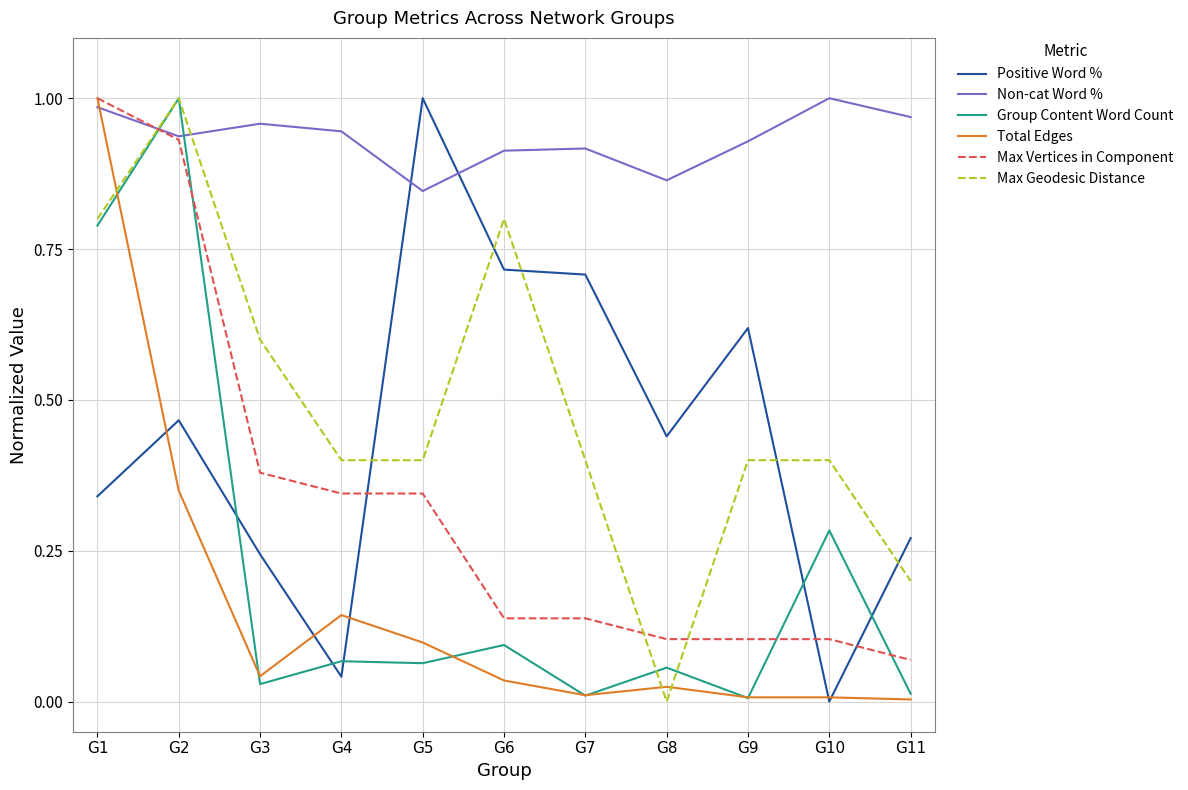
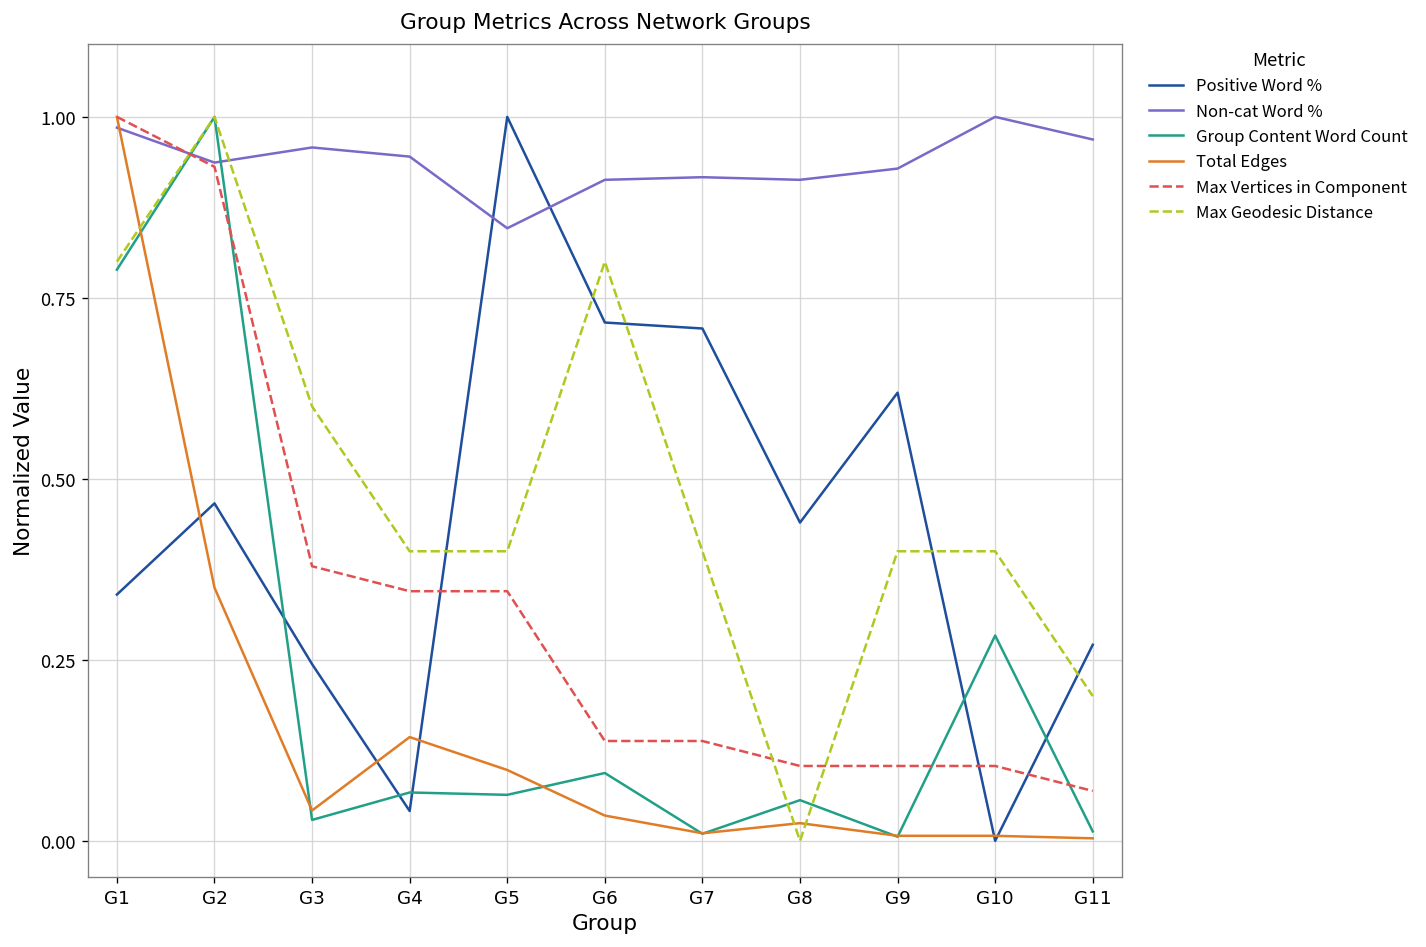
Non-cat Word %, G8: 0.86 -> 0.91
